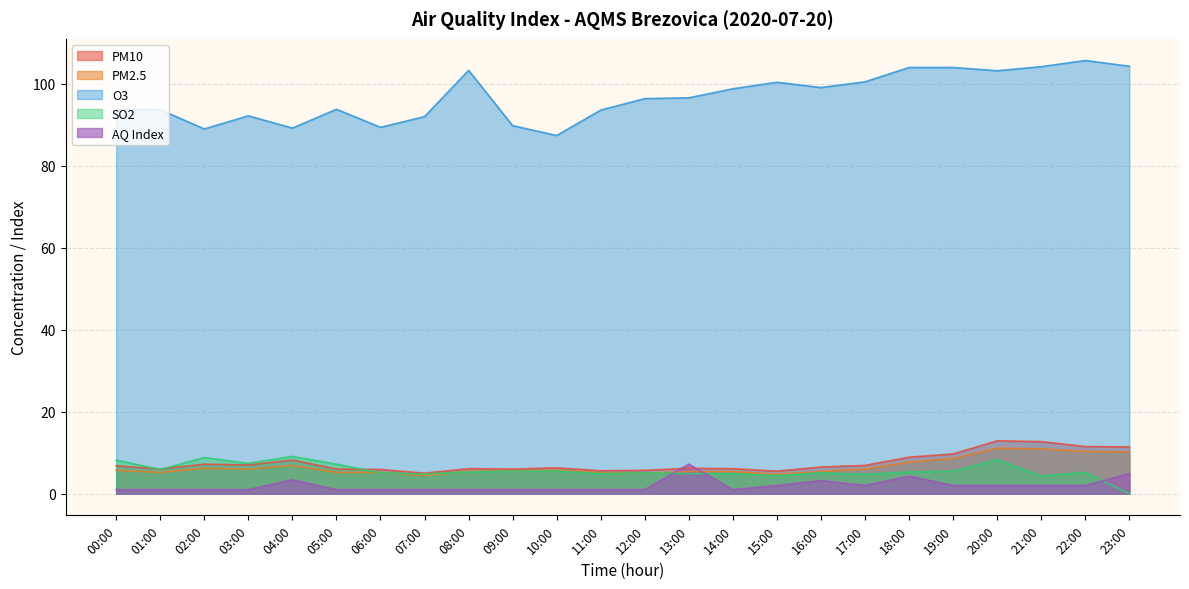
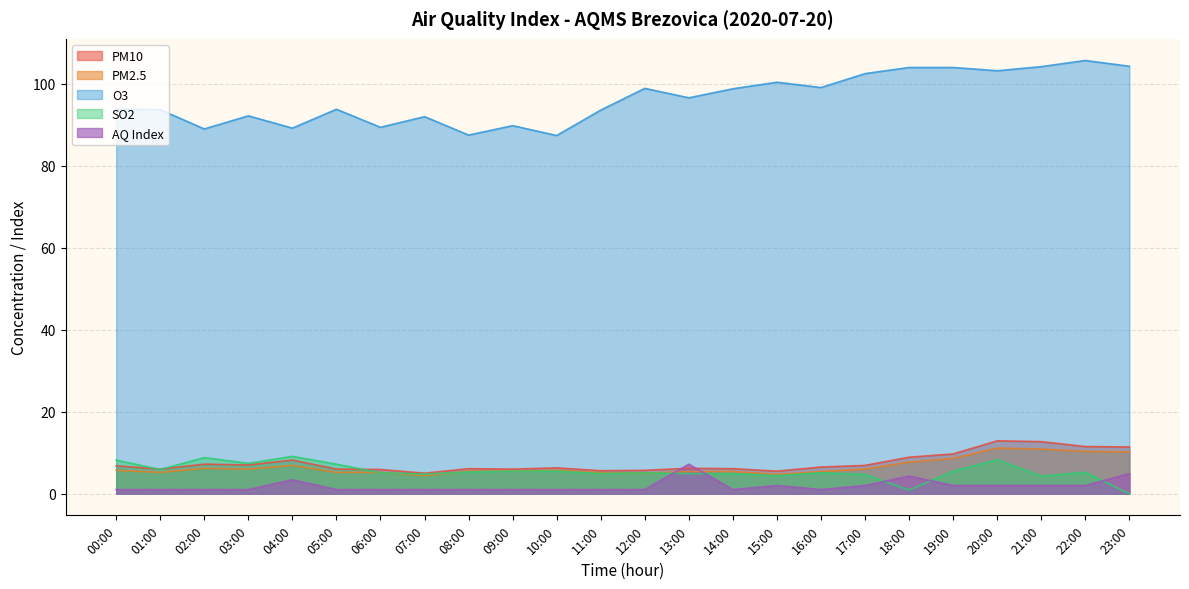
O3, 08:00: 103 -> 88
O3, 12:00: 96 -> 99
AQ Index, 16:00: 3 -> 1
O3, 17:00: 101 -> 103
SO2, 18:00: 5 -> 1
